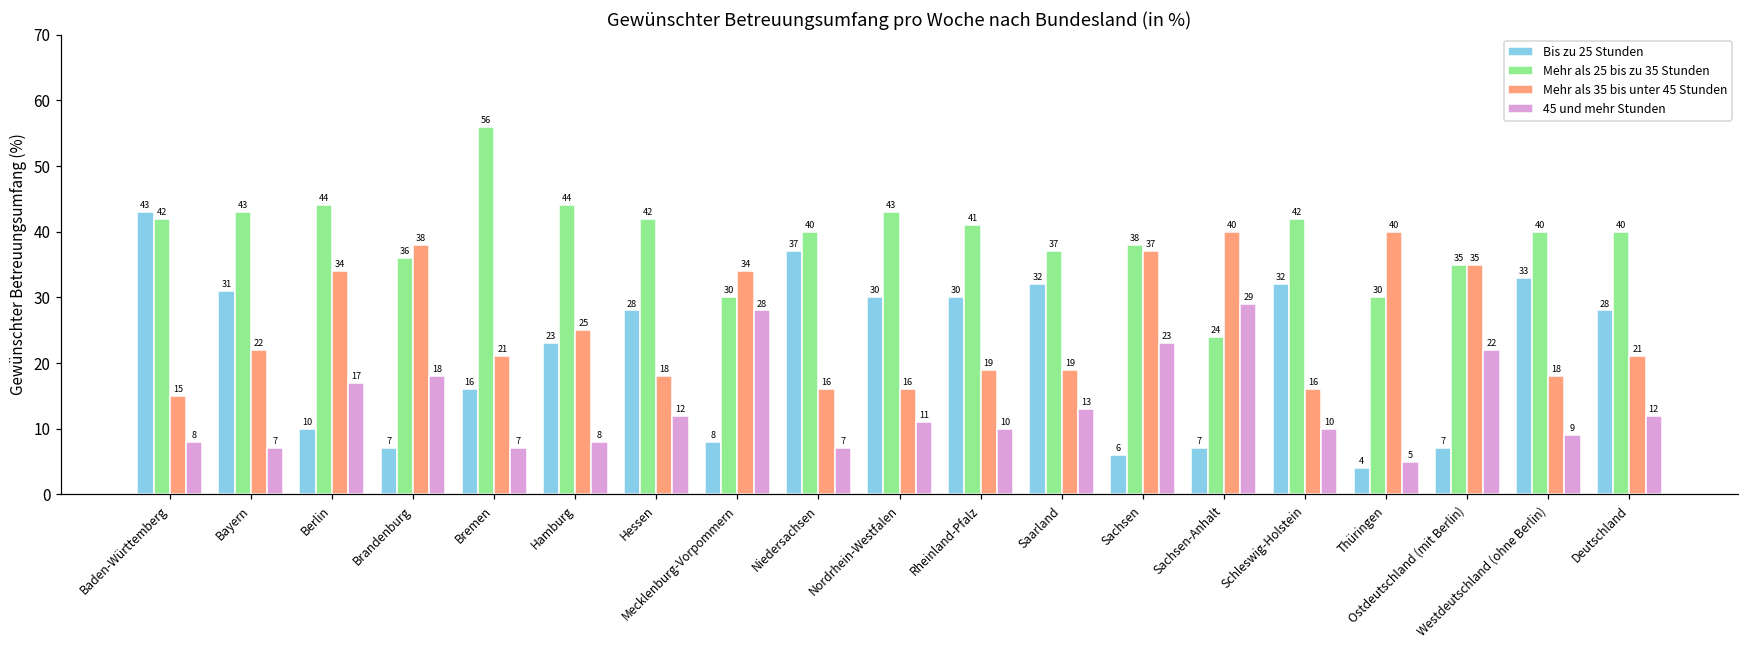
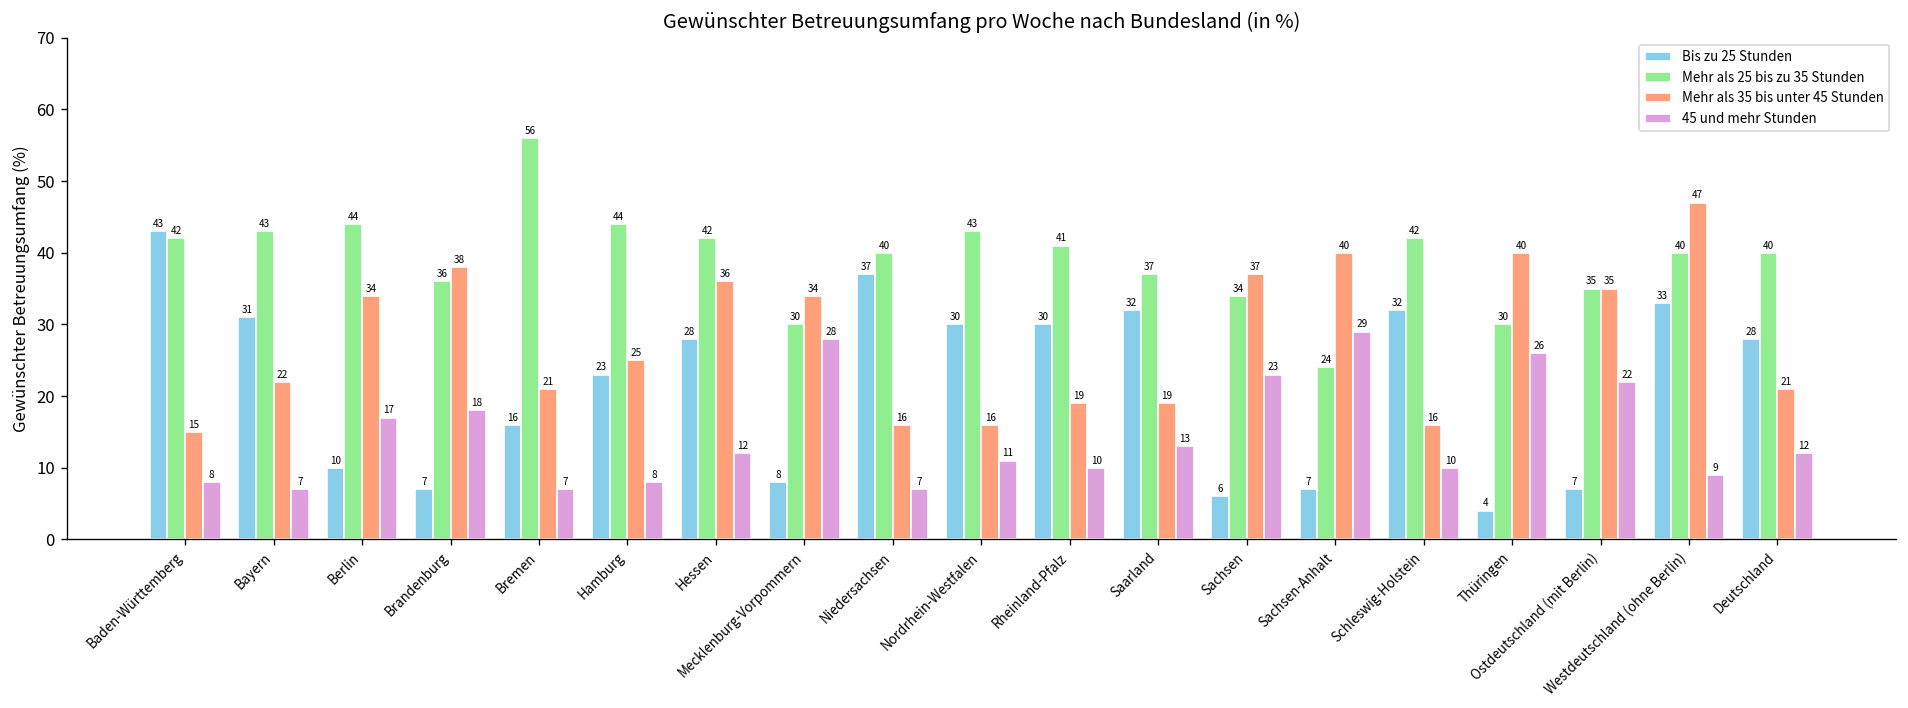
Mehr als 35 bis unter 45 Stunden, Hessen: 18 -> 36
Mehr als 25 bis zu 35 Stunden, Sachsen: 38 -> 34
45 und mehr Stunden, Thüringen: 5 -> 26
Mehr als 35 bis unter 45 Stunden, Westdeutschland (ohne Berlin): 18 -> 47
